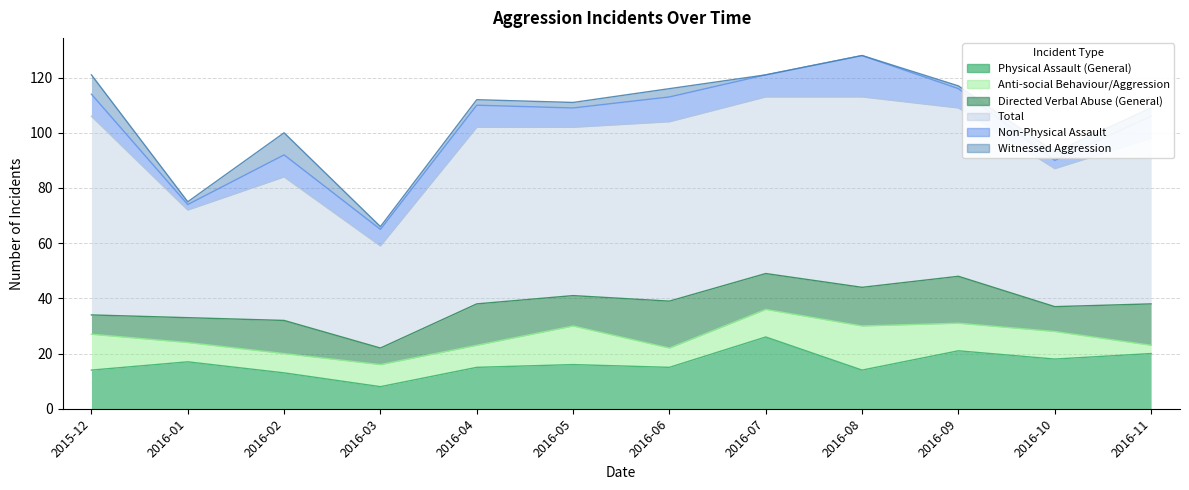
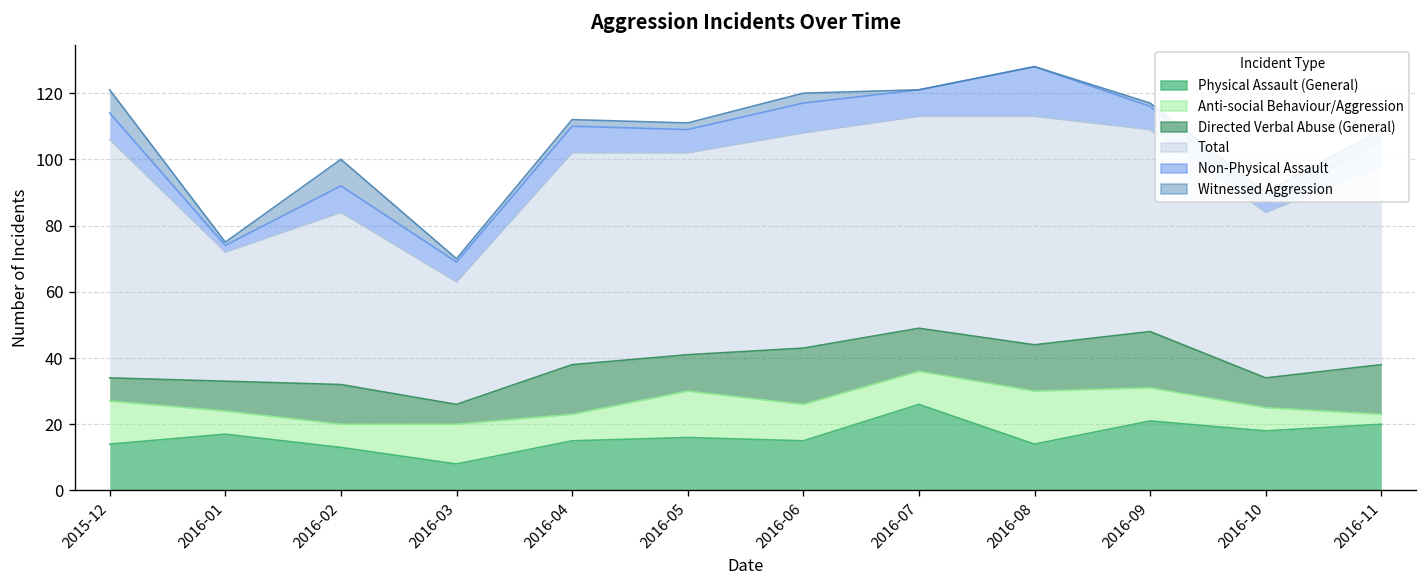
Anti-social Behaviour/Aggression, 2016-03: 8 -> 12
Anti-social Behaviour/Aggression, 2016-06: 7 -> 11
Anti-social Behaviour/Aggression, 2016-10: 10 -> 7
